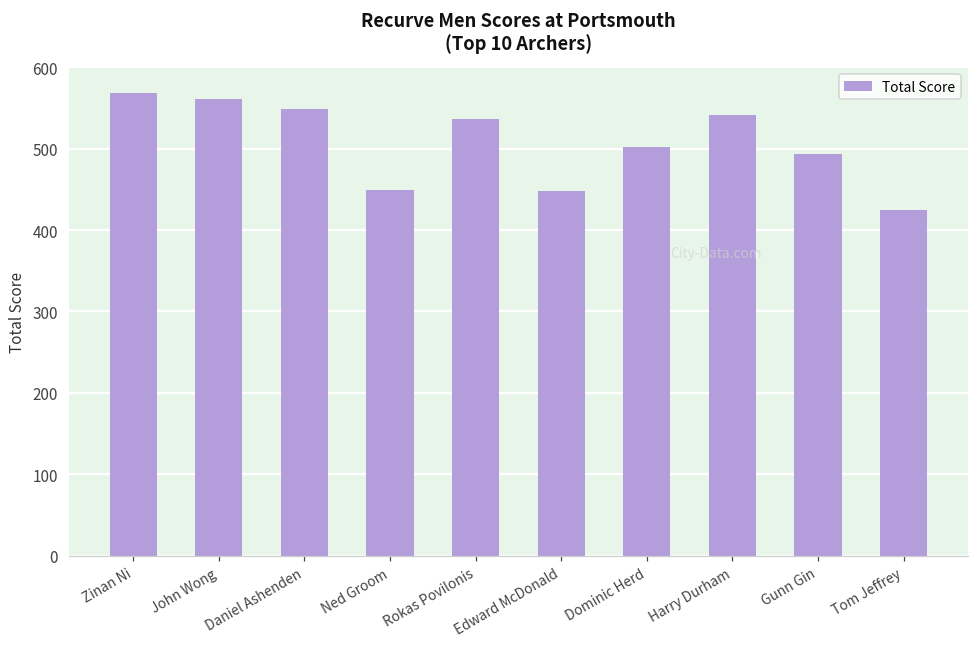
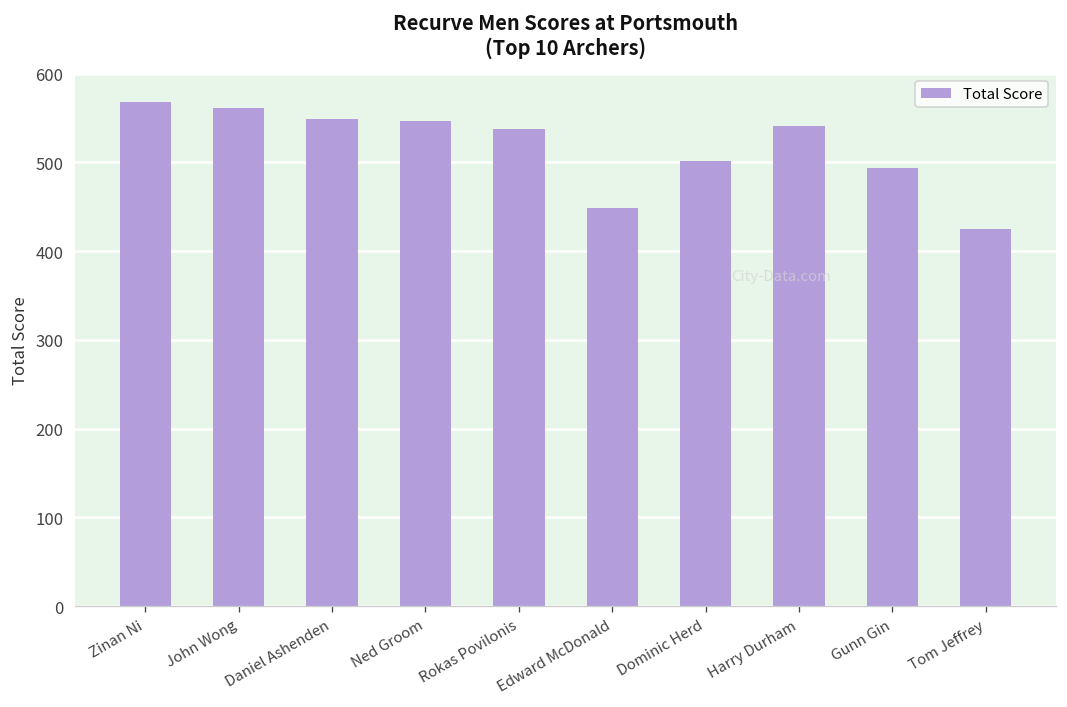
Ned Groom: 450 -> 550
